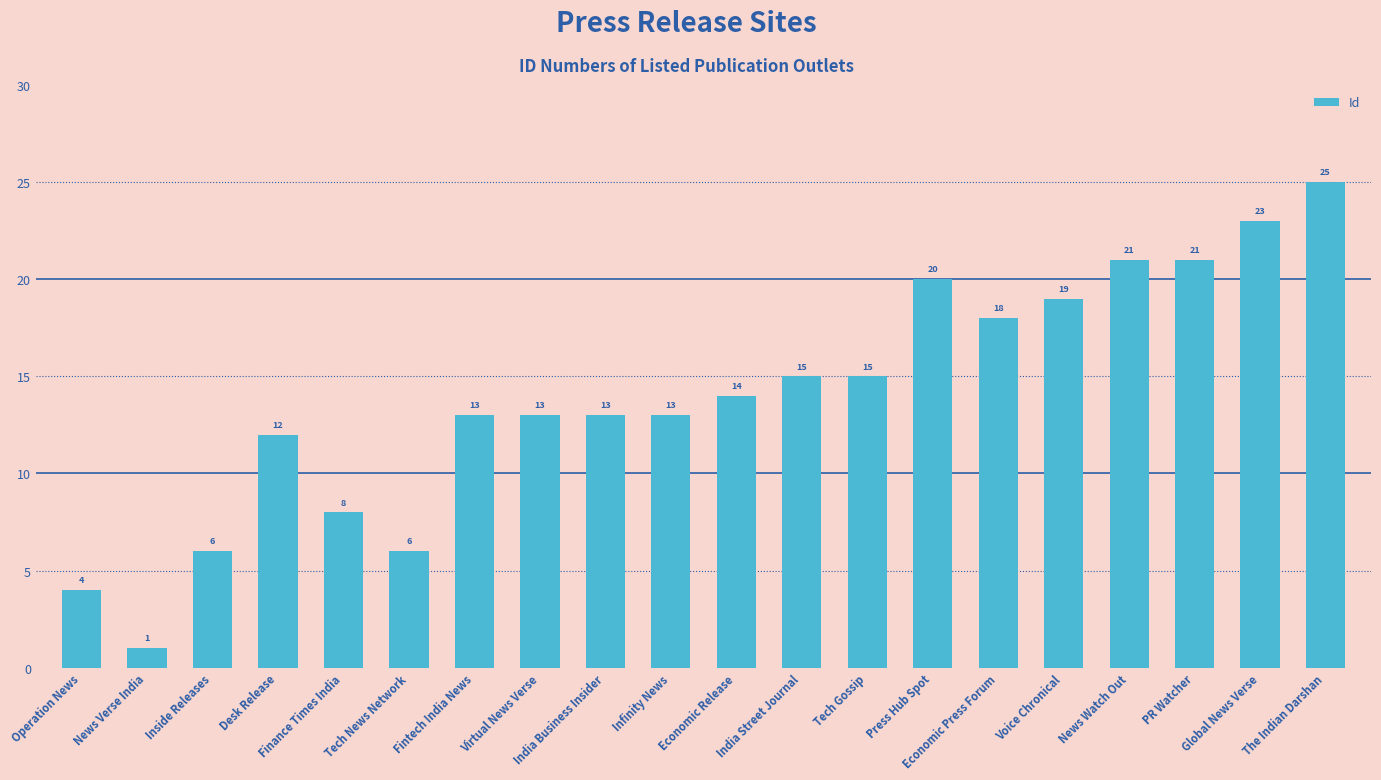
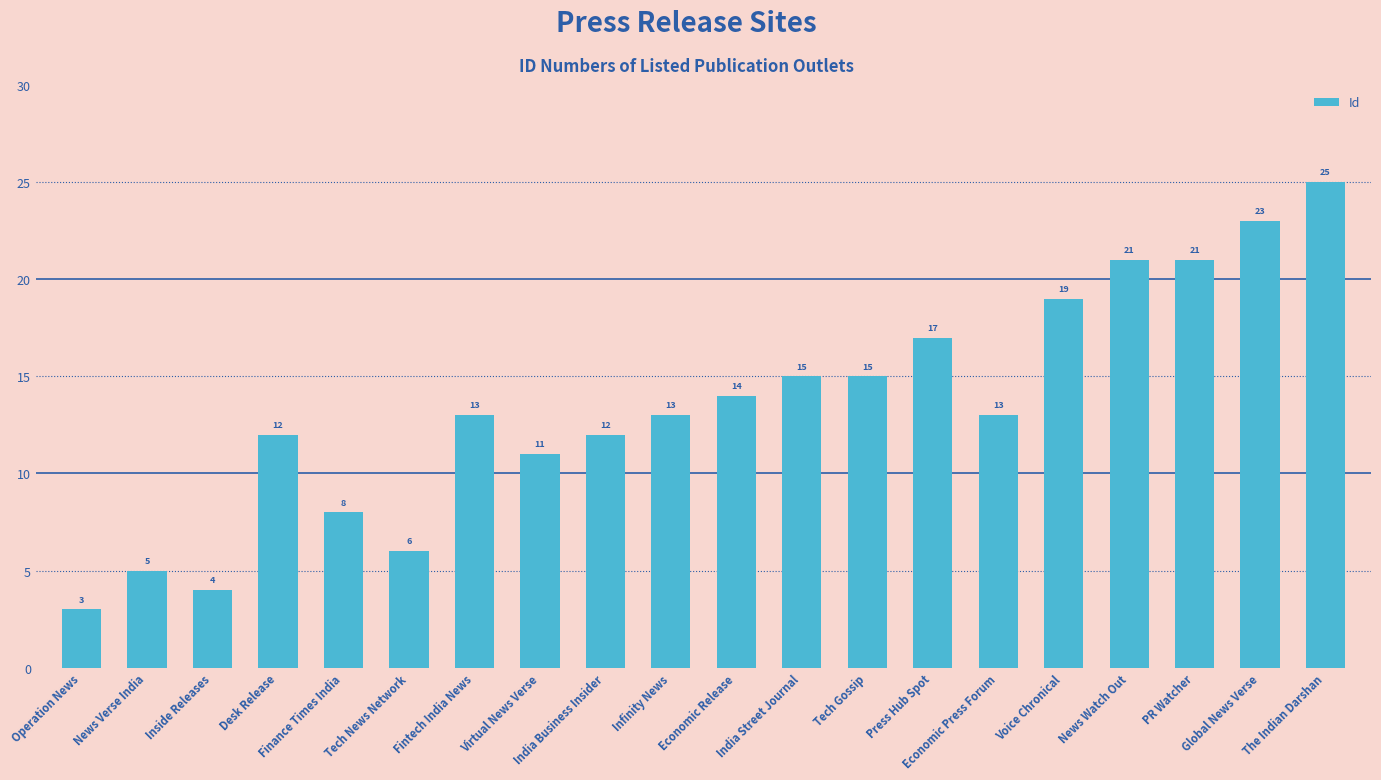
Operation News: 4 -> 3
News Verse India: 1 -> 5
Inside Releases: 6 -> 4
Virtual News Verse: 13 -> 11
India Business Insider: 13 -> 12
Press Hub Spot: 20 -> 17
Economic Press Forum: 18 -> 13
